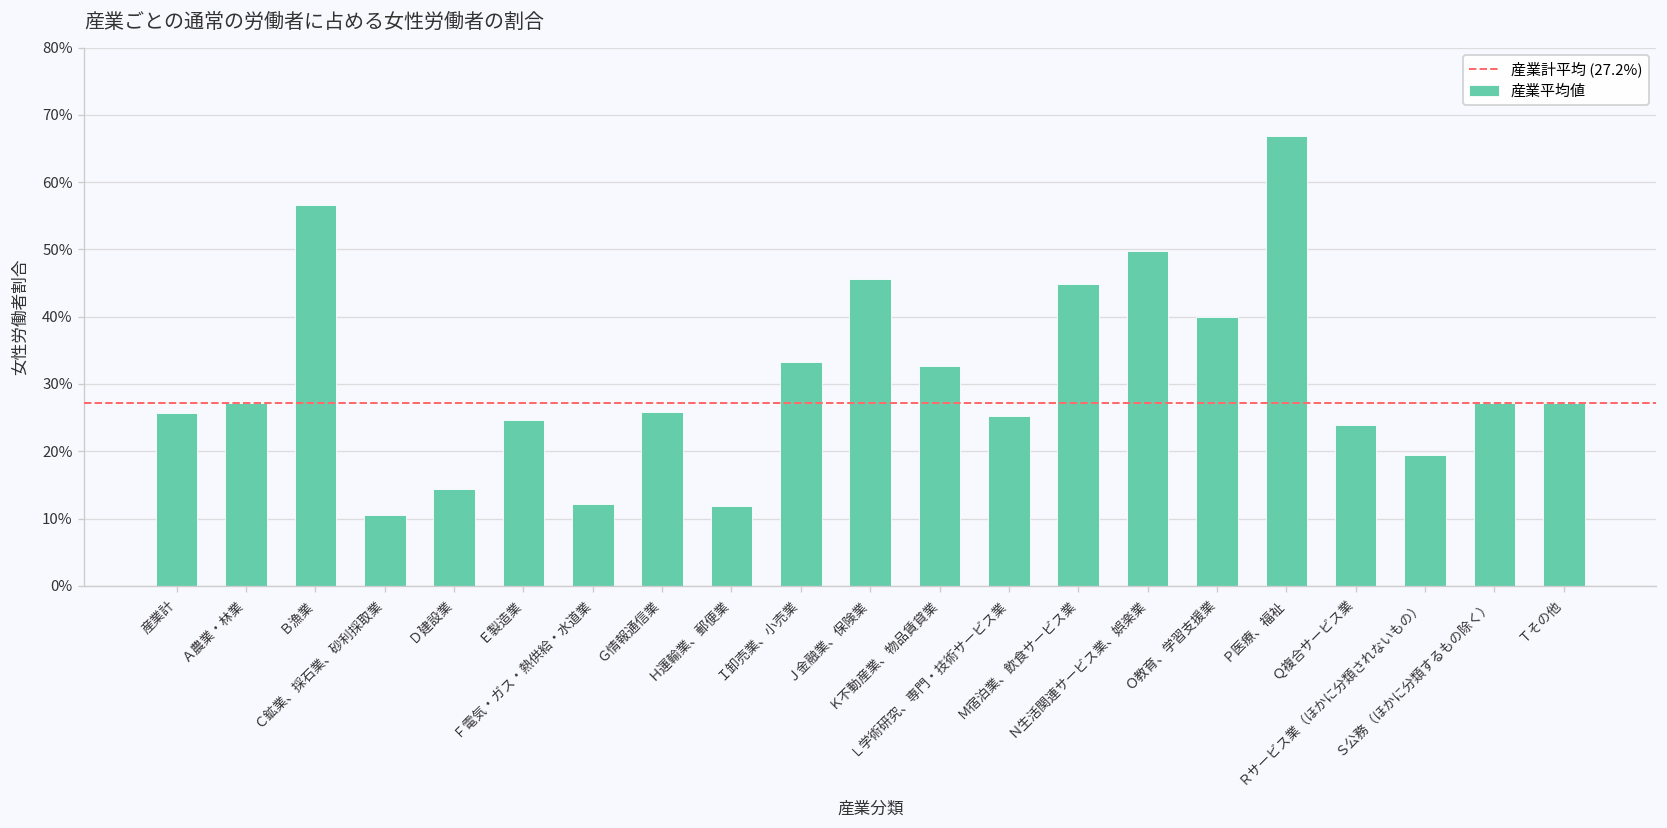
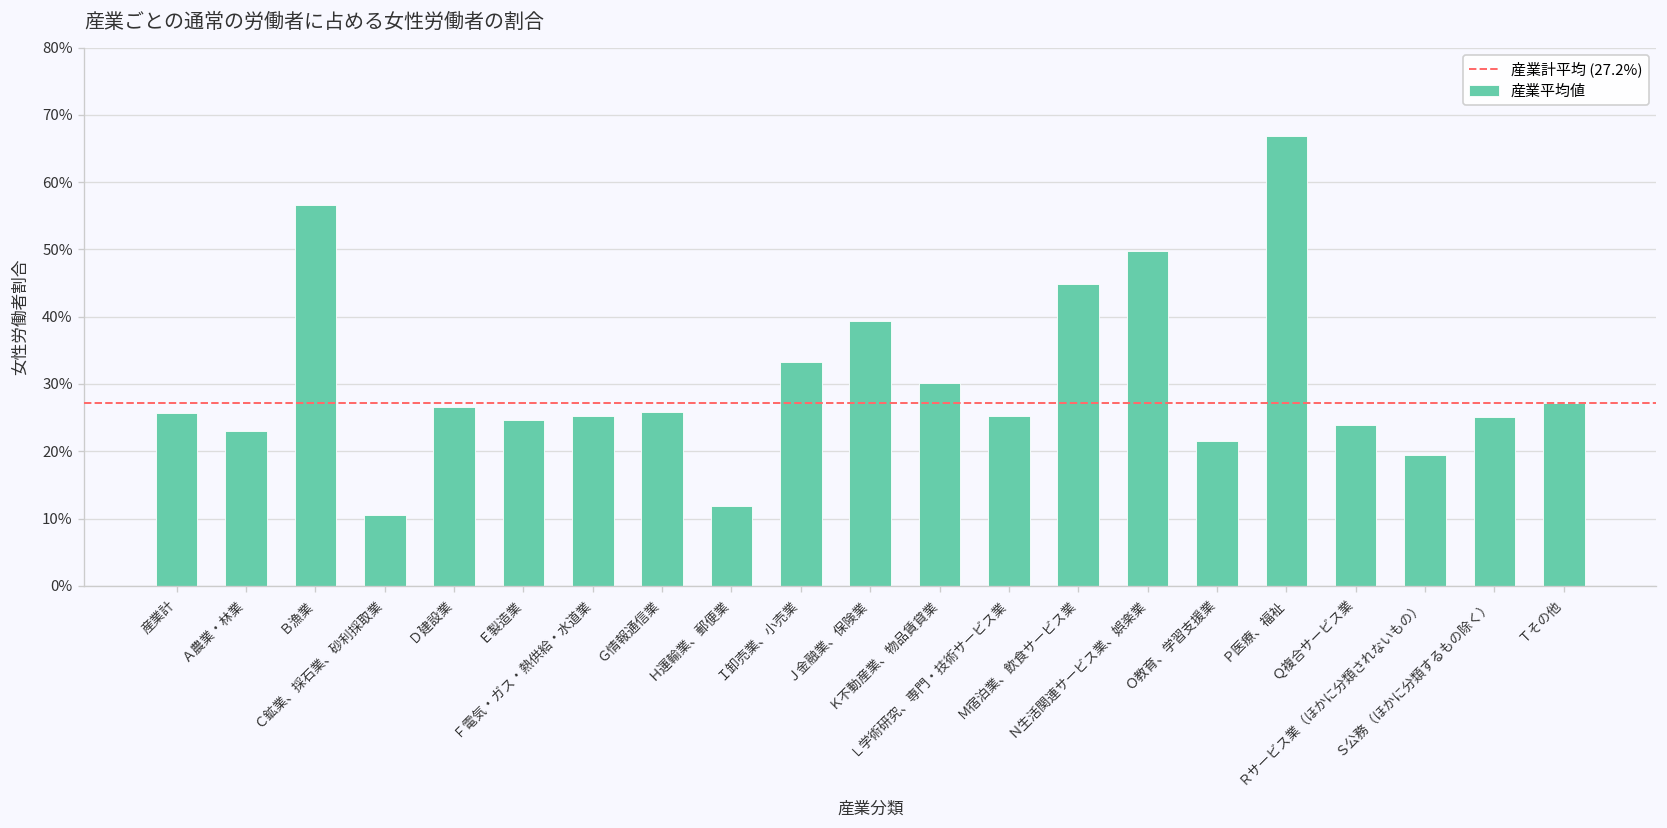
Ａ農業・林業: 27% -> 23%
Ｄ建設業: 14% -> 27%
Ｆ電気・ガス・熱供給・水道業: 12% -> 25%
Ｊ金融業、保険業: 46% -> 39%
Ｋ不動産業、物品賃貸業: 33% -> 30%
Ｏ教育、学習支援業: 40% -> 22%
Ｓ公務（ほかに分類するもの除く）: 27% -> 25%
